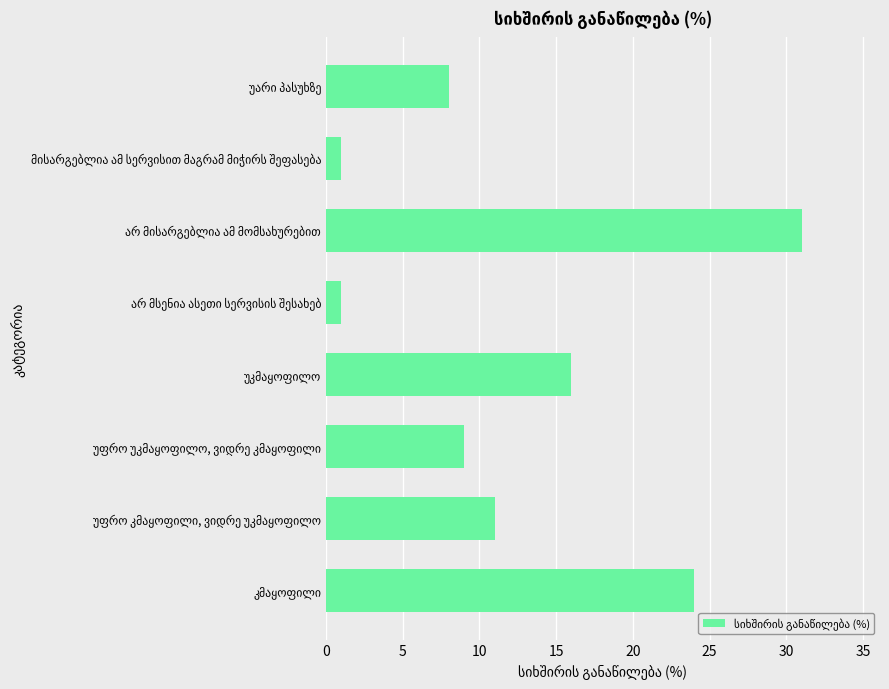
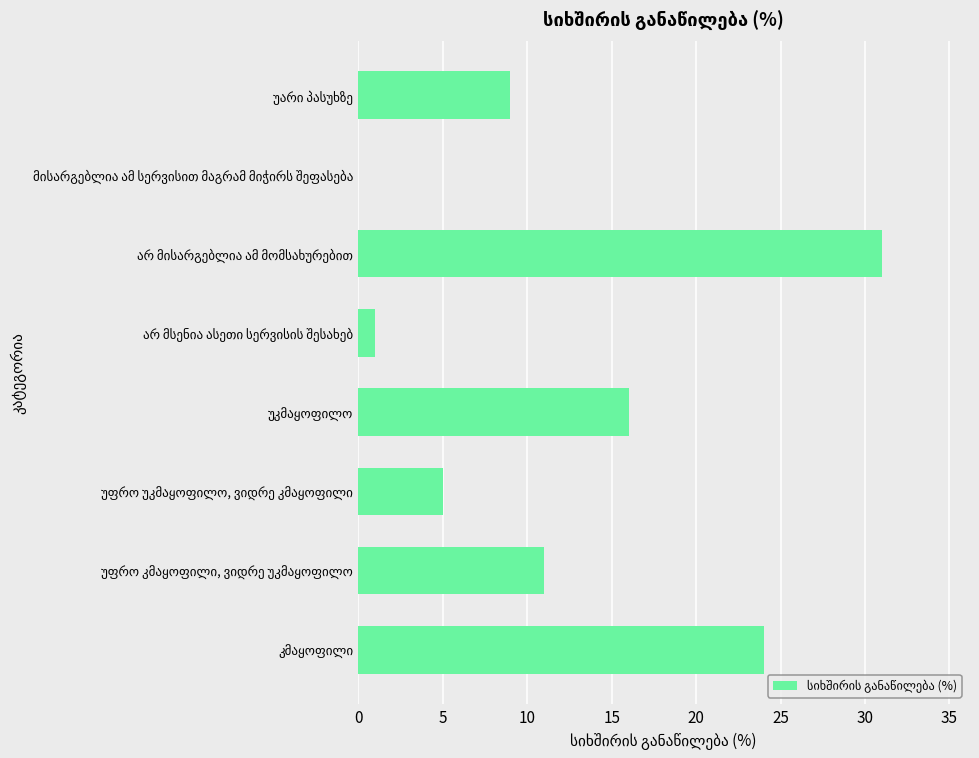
უარი პასუხზე: 8 -> 9
მისარგებლია ამ სერვისით მაგრამ მიჭირს შეფასება: 1 -> 0
უფრო უკმაყოფილო, ვიდრე კმაყოფილი: 9 -> 5
